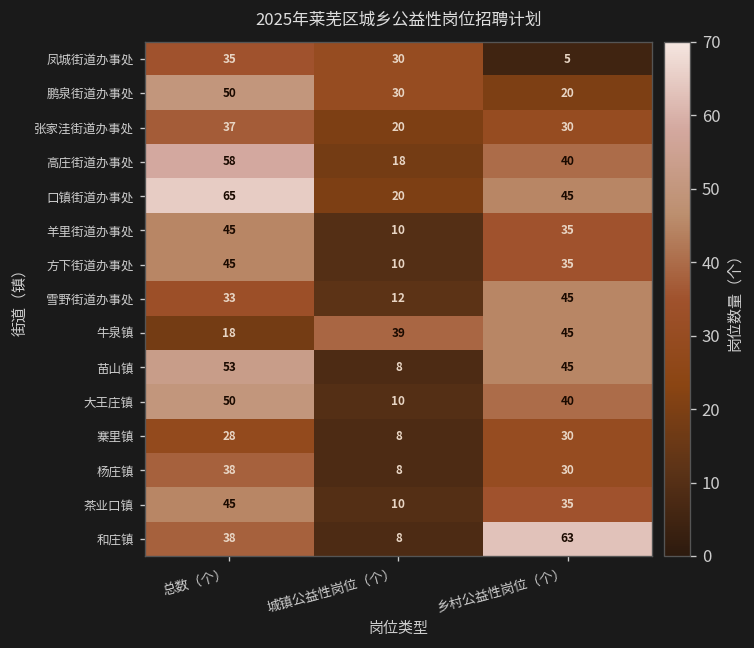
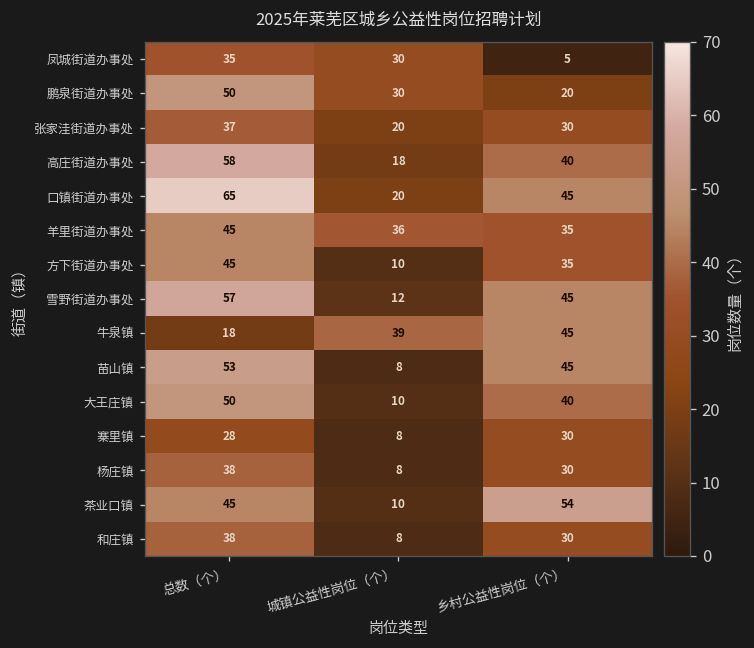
羊里街道办事处, 城镇公益性岗位（个）: 10 -> 36
雪野街道办事处, 总数（个）: 33 -> 57
茶业口镇, 乡村公益性岗位（个）: 35 -> 54
和庄镇, 乡村公益性岗位（个）: 63 -> 30
